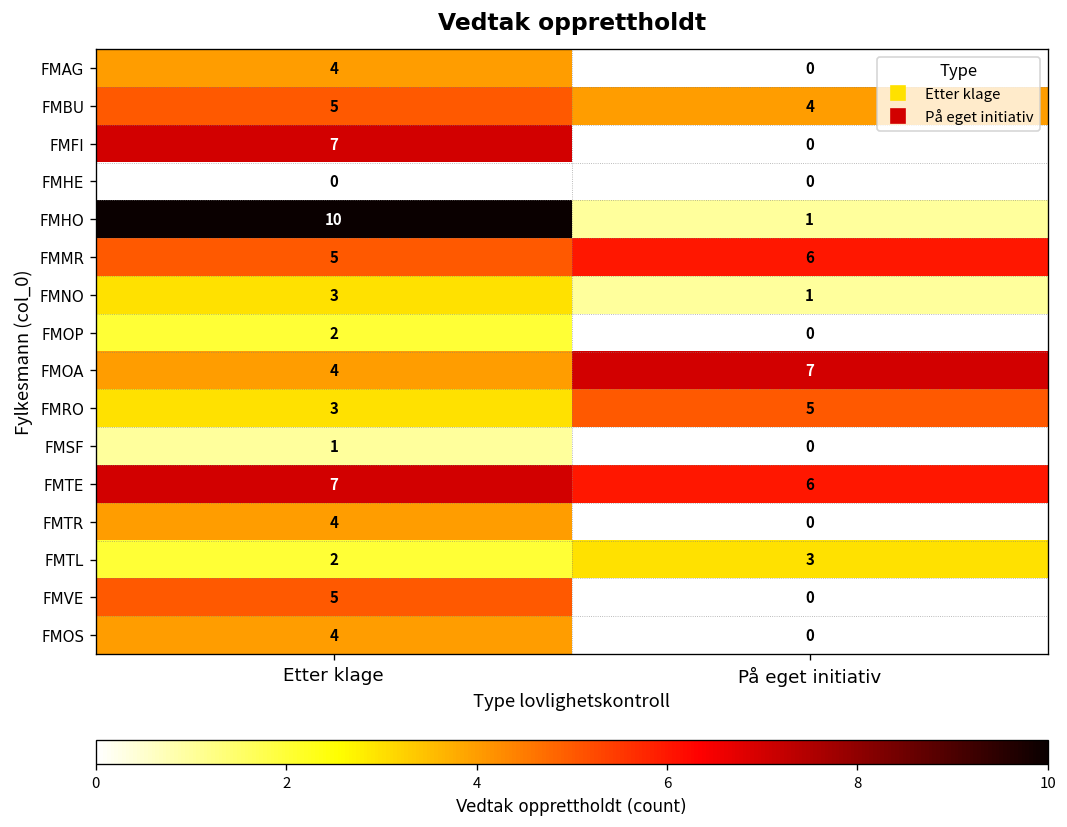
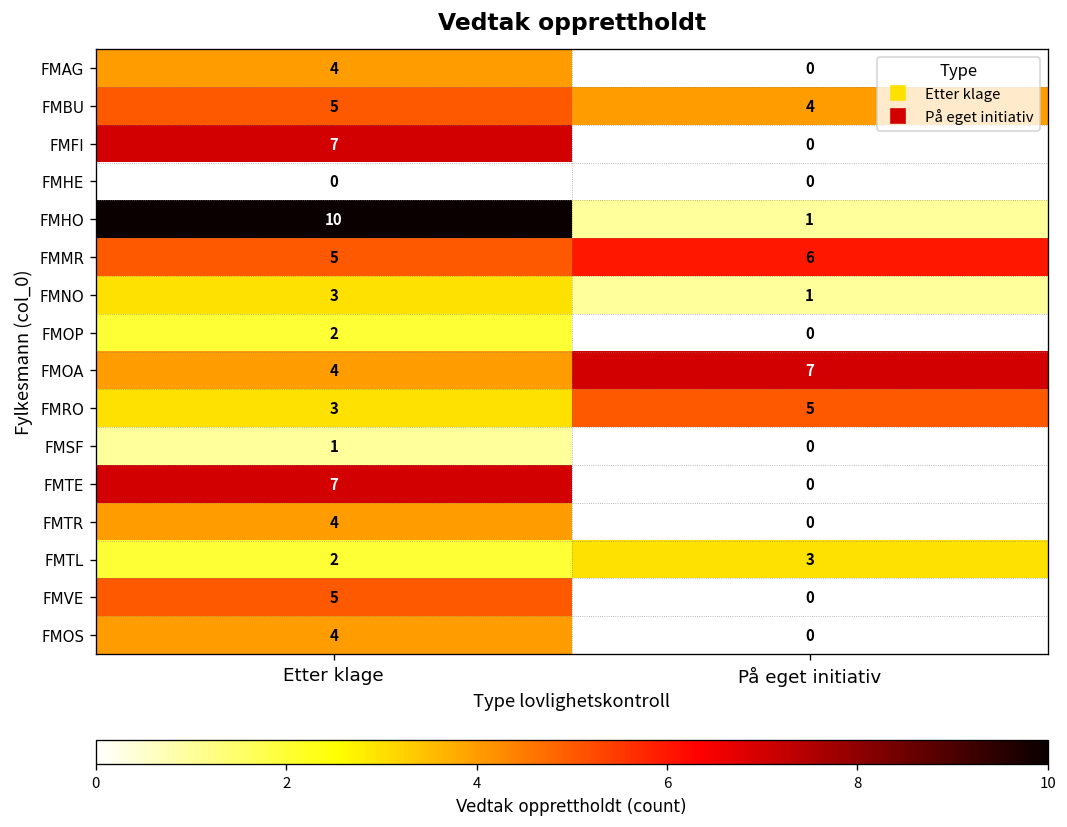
FMTE, På eget initiativ: 6 -> 0
